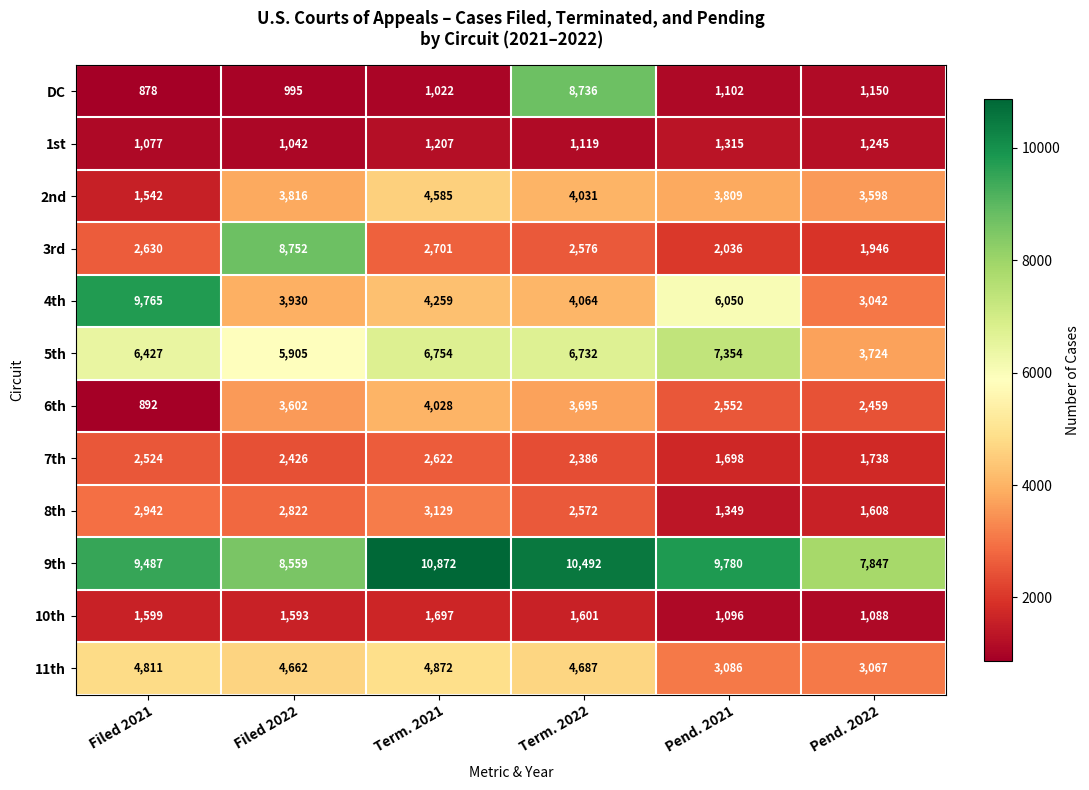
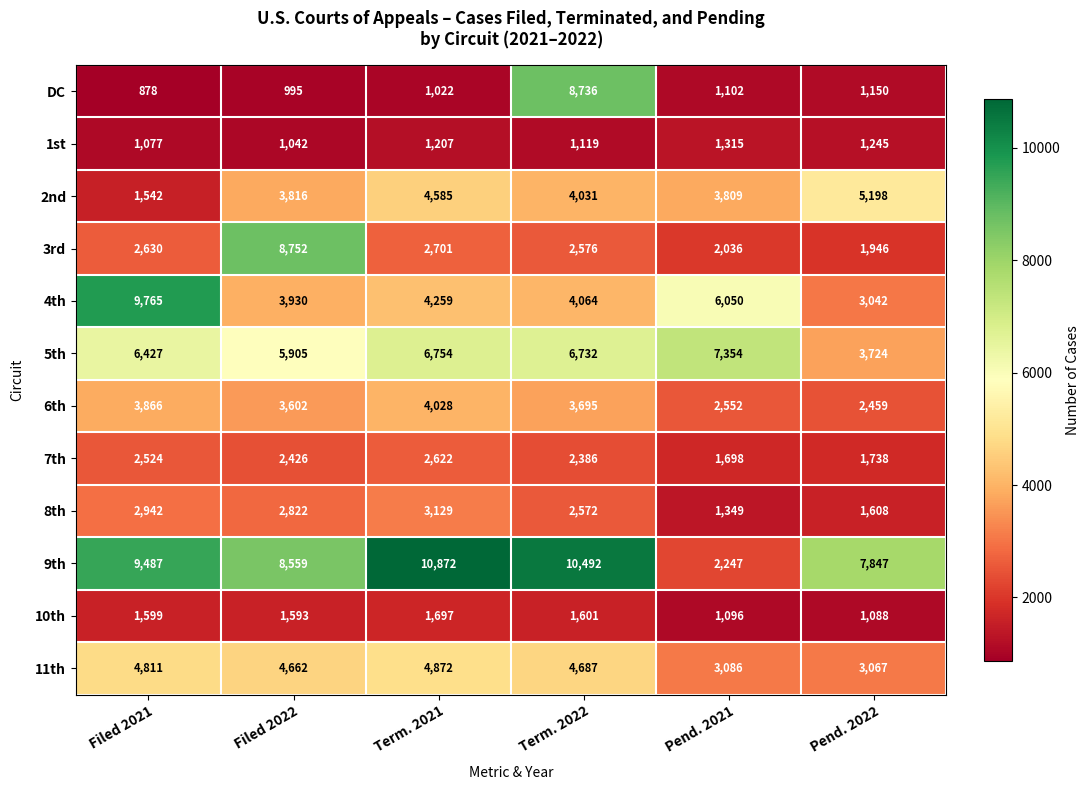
2nd, Pend. 2022: 3,598 -> 5,198
6th, Filed 2021: 892 -> 3,866
9th, Pend. 2021: 9,780 -> 2,247
